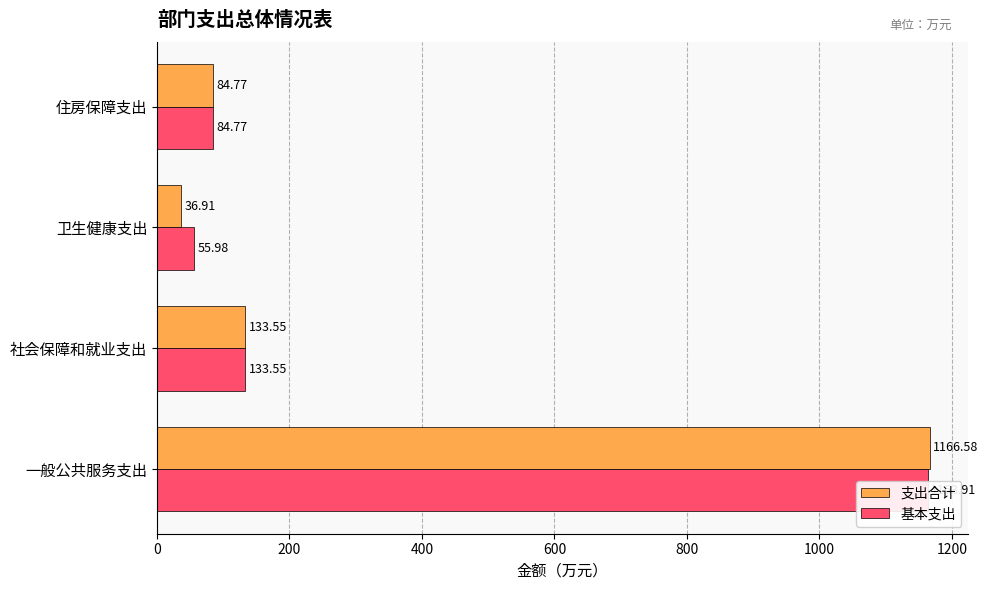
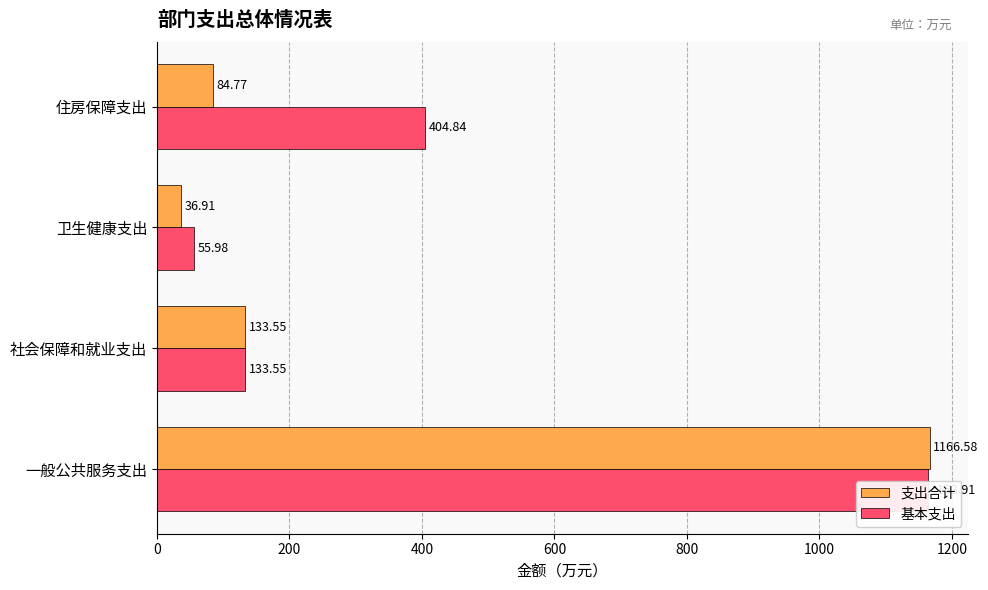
基本支出, 住房保障支出: 84.77 -> 404.84
